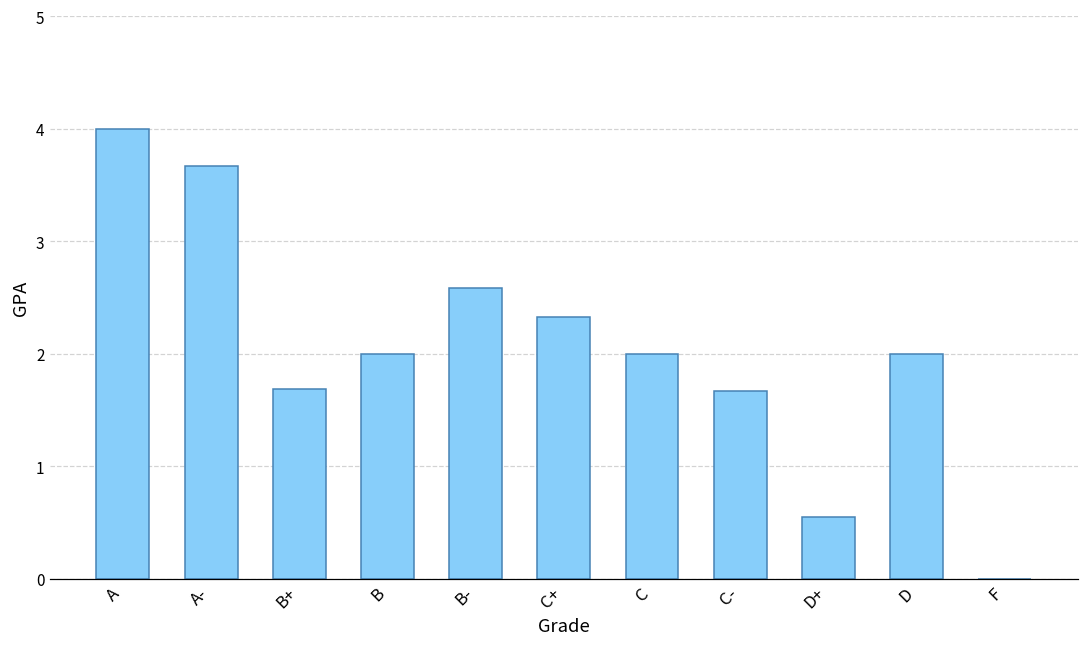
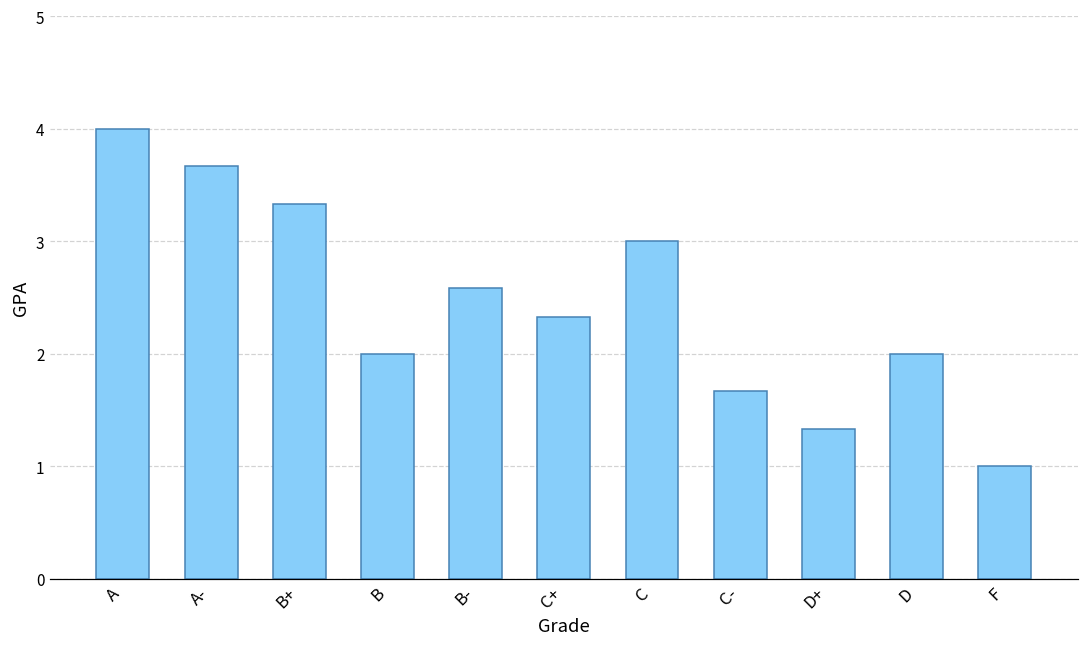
B+: 1.69 -> 3.33
C: 2 -> 3
D+: 0.55 -> 1.33
F: 0 -> 1
